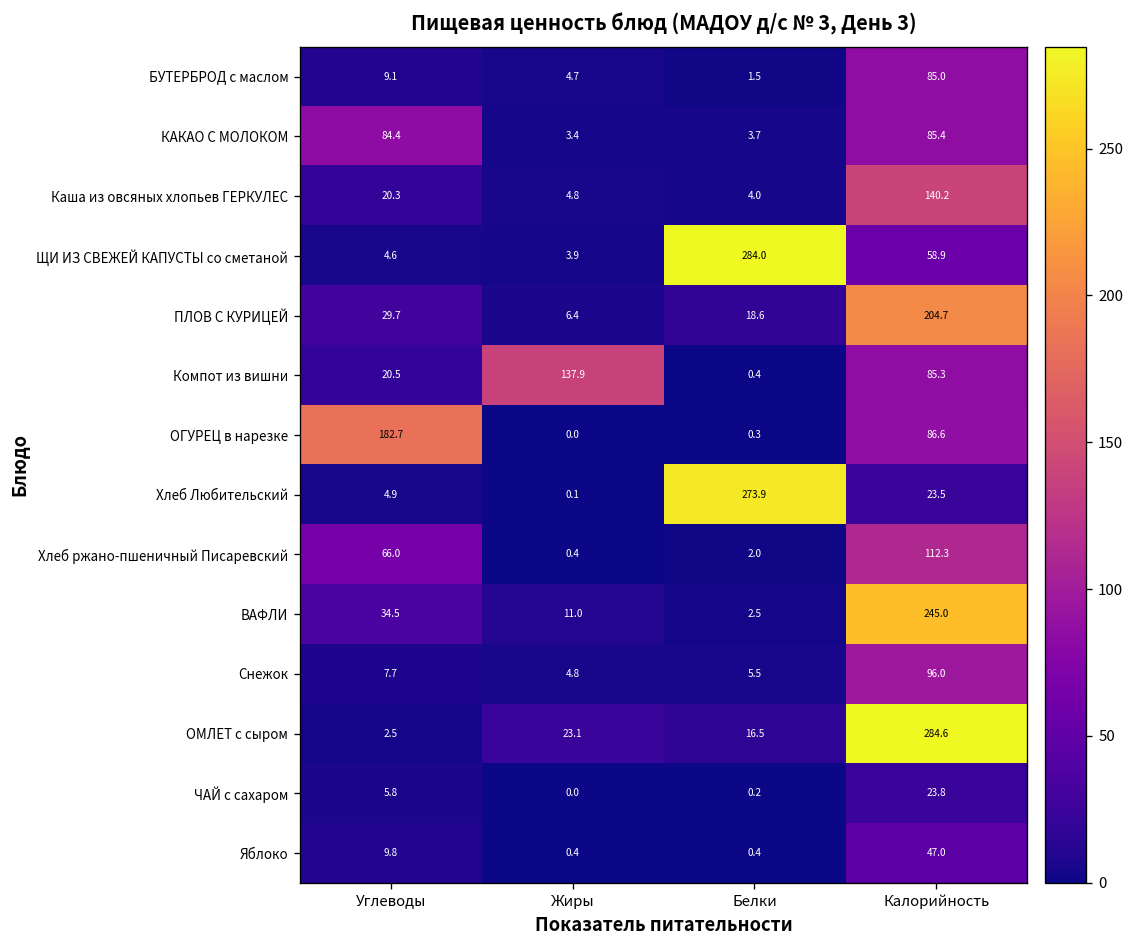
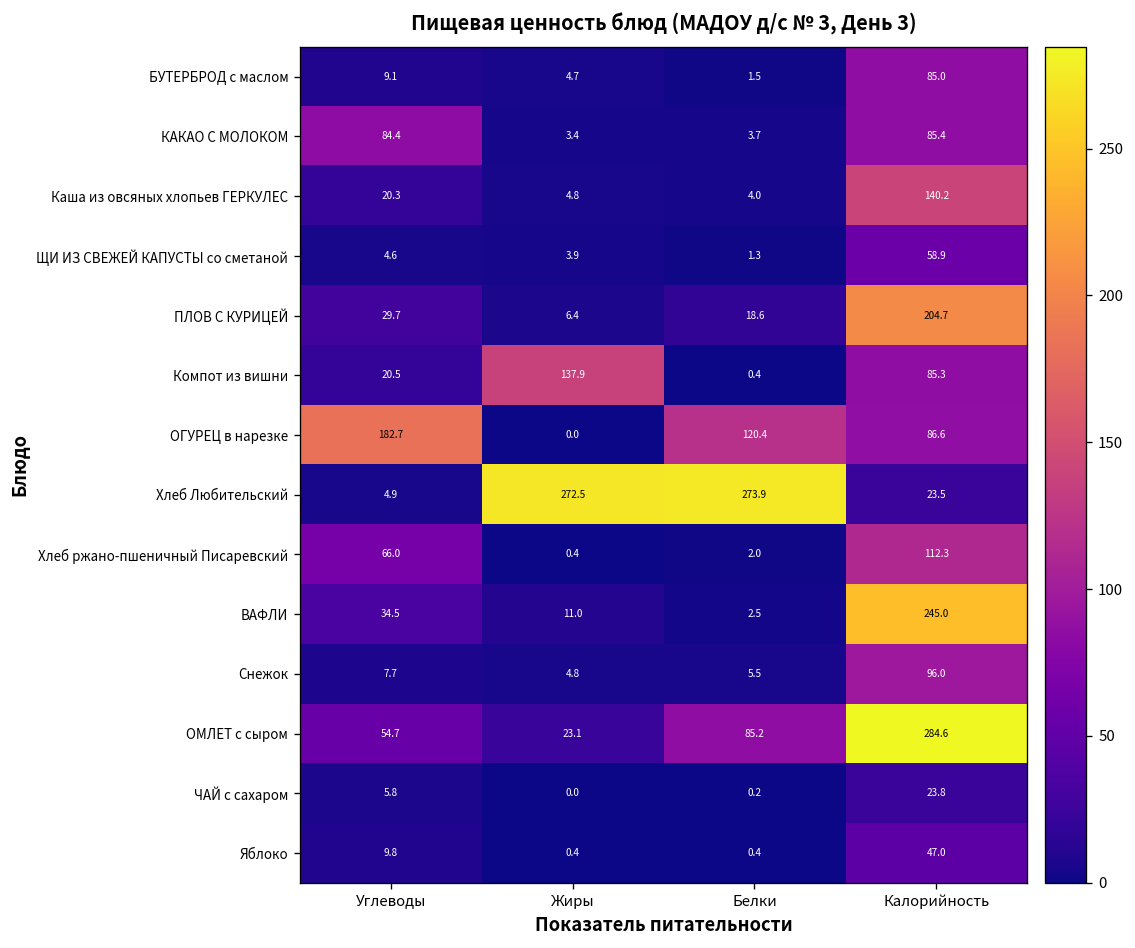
ЩИ ИЗ СВЕЖЕЙ КАПУСТЫ со сметаной, Белки: 284.0 -> 1.3
ОГУРЕЦ в нарезке, Белки: 0.3 -> 120.4
Хлеб Любительский, Жиры: 0.1 -> 272.5
ОМЛЕТ с сыром, Углеводы: 2.5 -> 54.7
ОМЛЕТ с сыром, Белки: 16.5 -> 85.2
